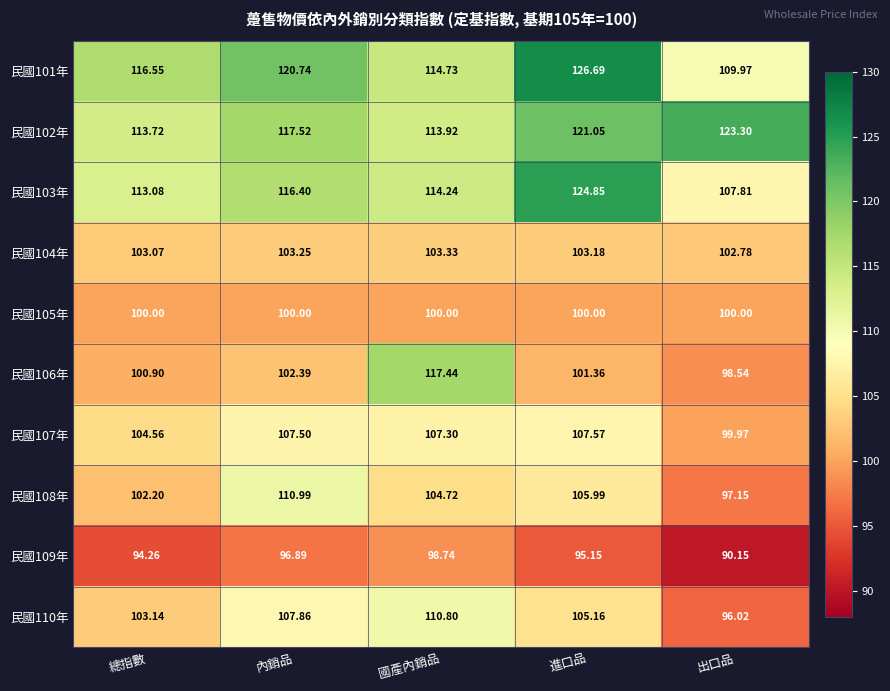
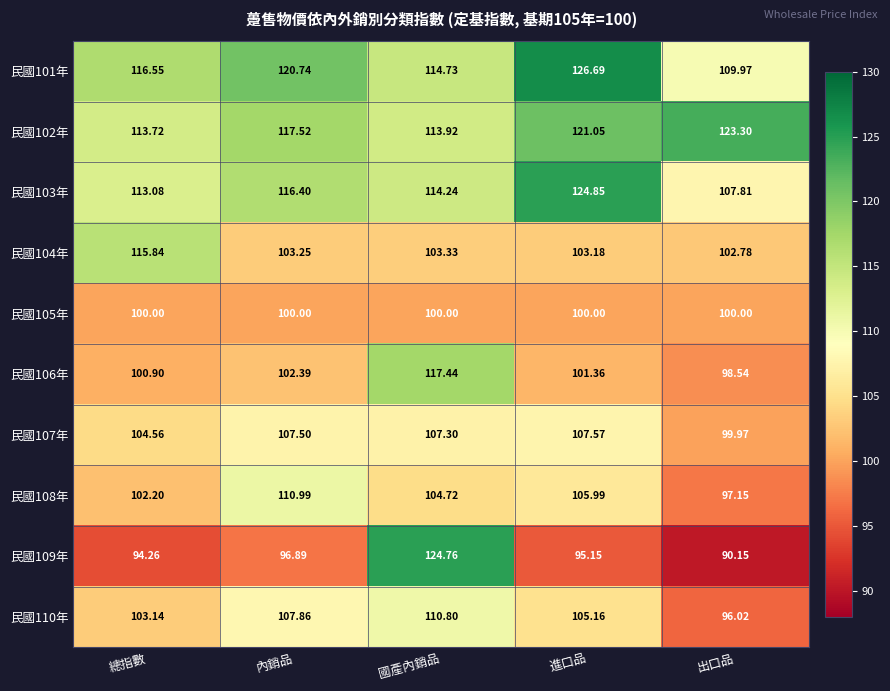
民國104年, 總指數: 103.07 -> 115.84
民國109年, 國產內銷品: 98.74 -> 124.76
